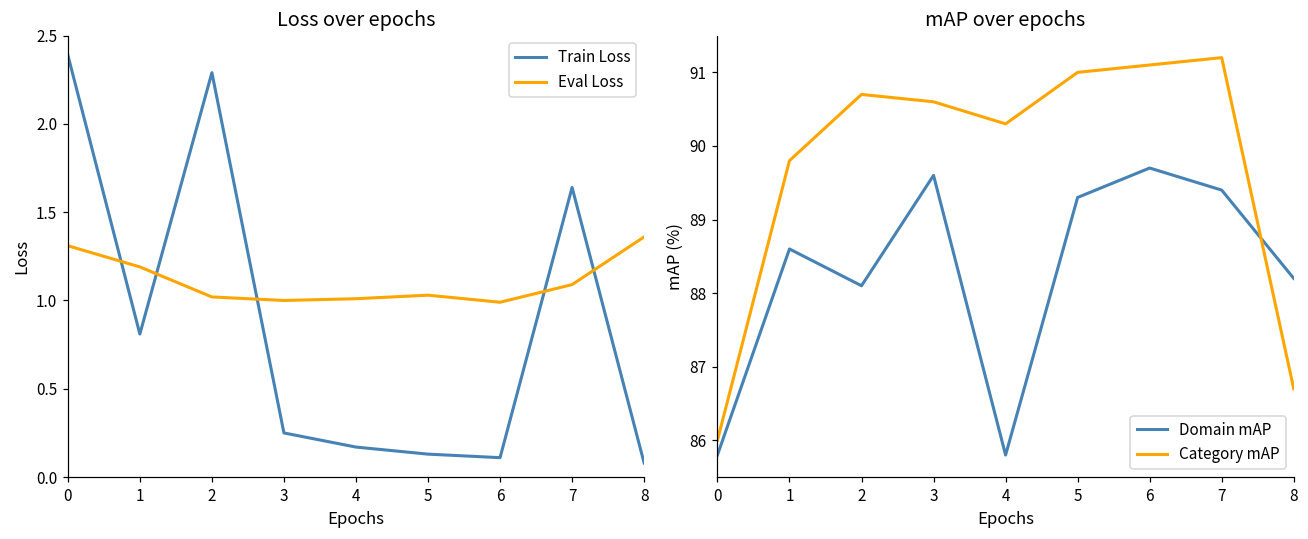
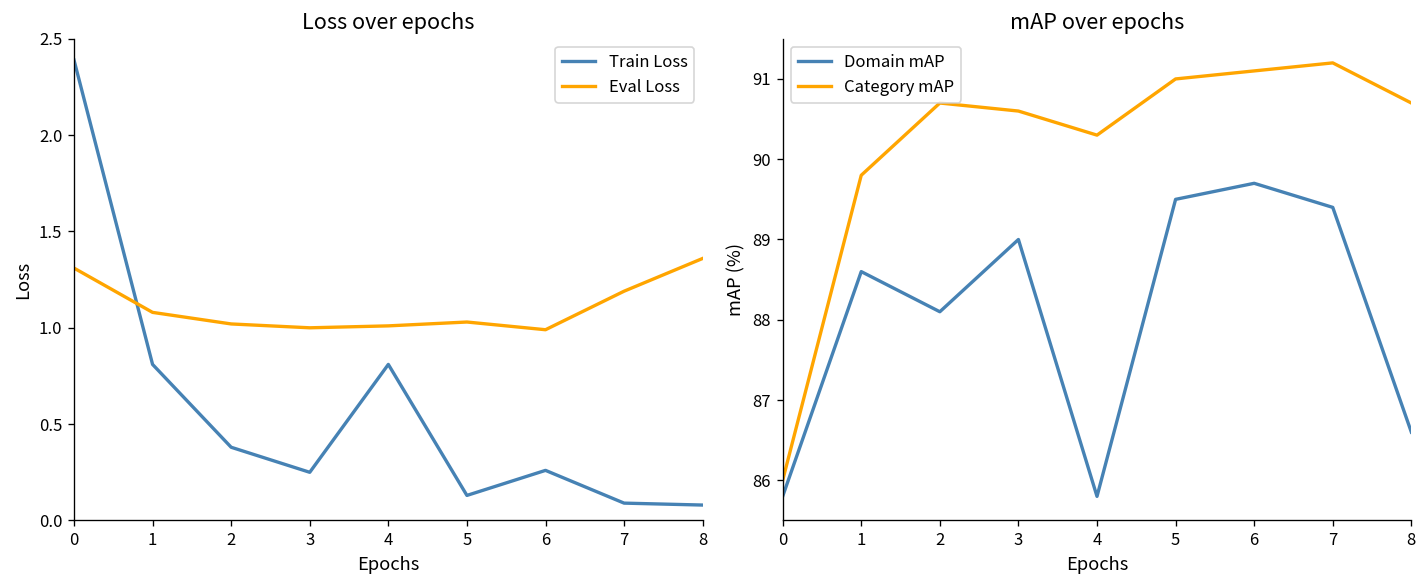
Loss over epochs, Eval Loss, 1: 1.19 -> 1.08
Loss over epochs, Train Loss, 2: 2.29 -> 0.38
Loss over epochs, Train Loss, 4: 0.17 -> 0.81
Loss over epochs, Train Loss, 6: 0.11 -> 0.26
Loss over epochs, Train Loss, 7: 1.64 -> 0.09
Loss over epochs, Eval Loss, 7: 1.09 -> 1.19
mAP over epochs, Domain mAP, 3: 89.6 -> 89.0
mAP over epochs, Domain mAP, 5: 89.3 -> 89.5
mAP over epochs, Domain mAP, 8: 88.2 -> 86.6
mAP over epochs, Category mAP, 8: 86.7 -> 90.7
